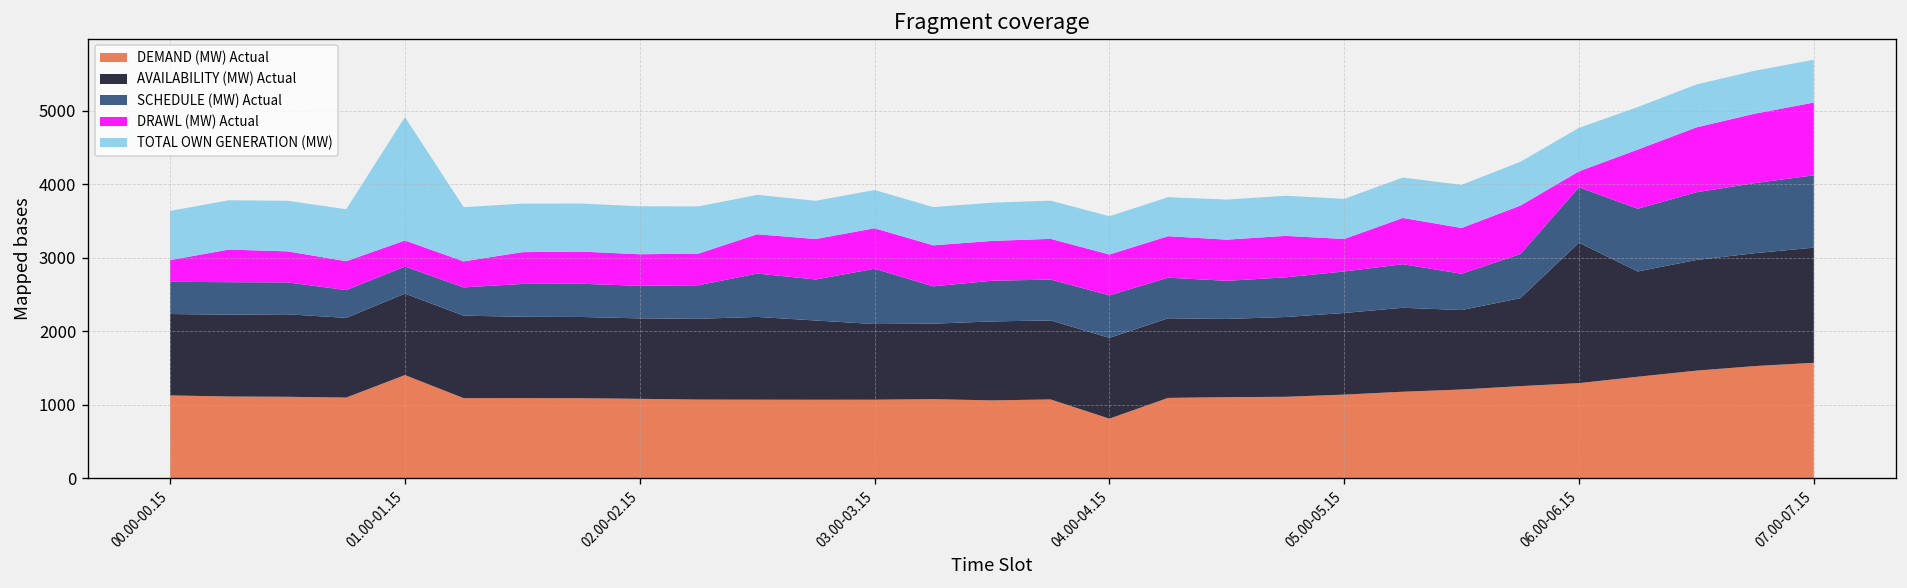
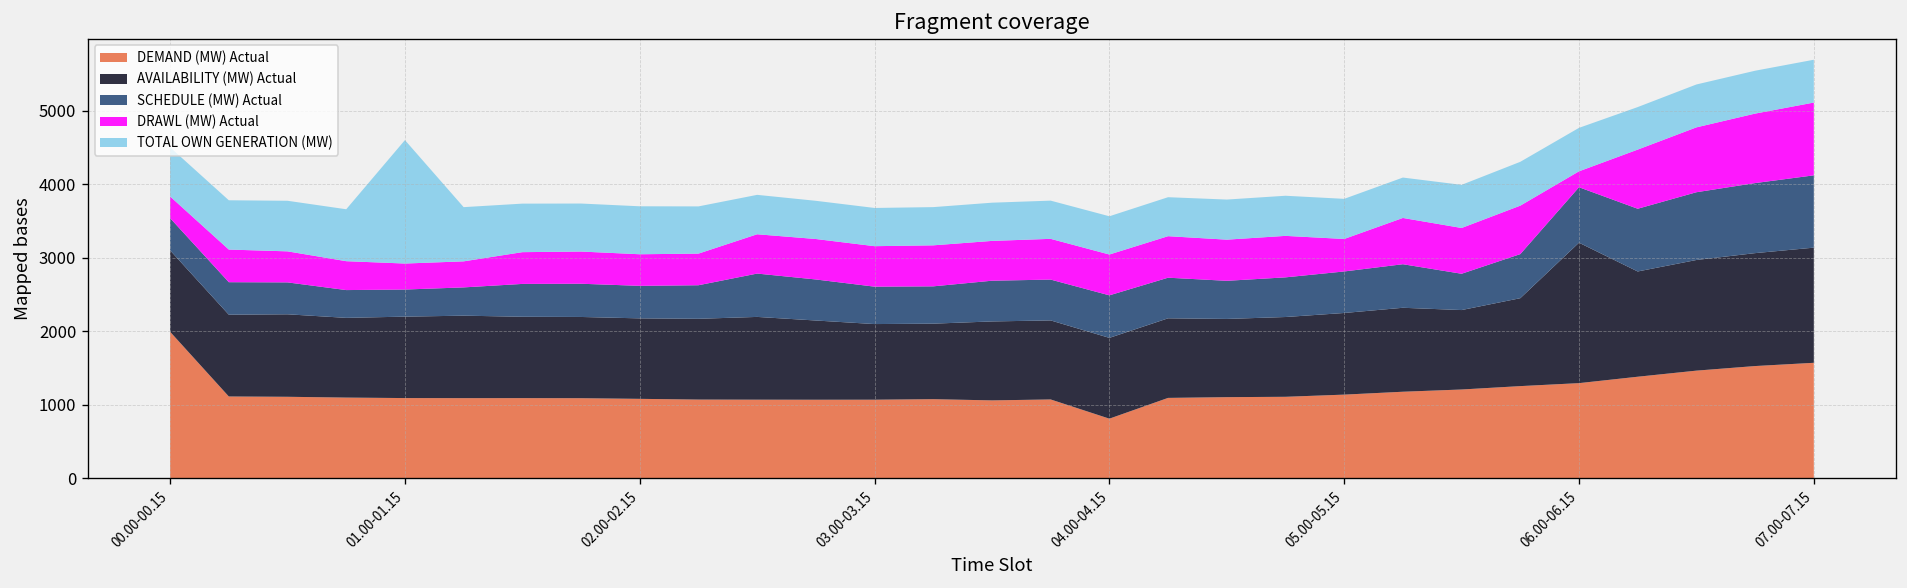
DEMAND (MW) Actual, 00.00-00.15: 1100 -> 2000
DEMAND (MW) Actual, 01.00-01.15: 1400 -> 1100
SCHEDULE (MW) Actual, 03.00-03.15: 800 -> 500
